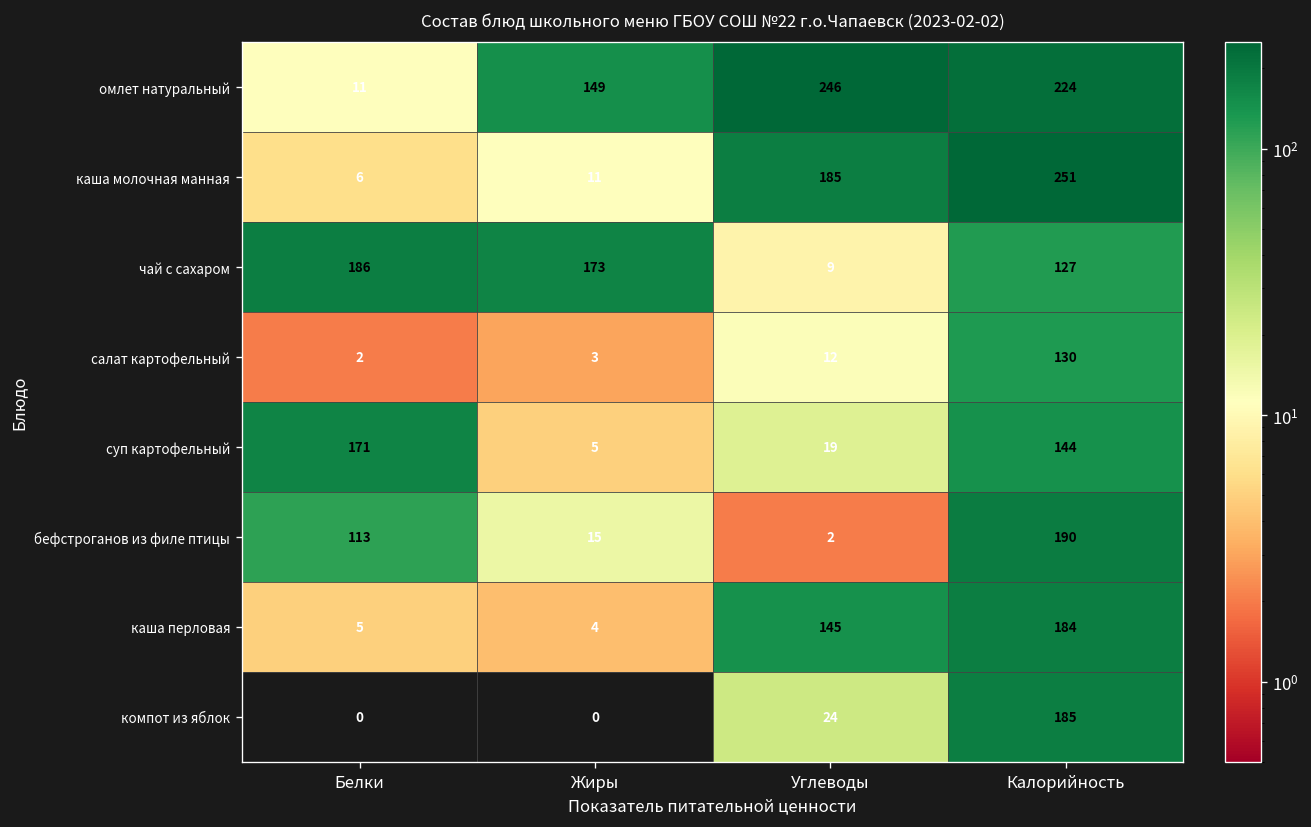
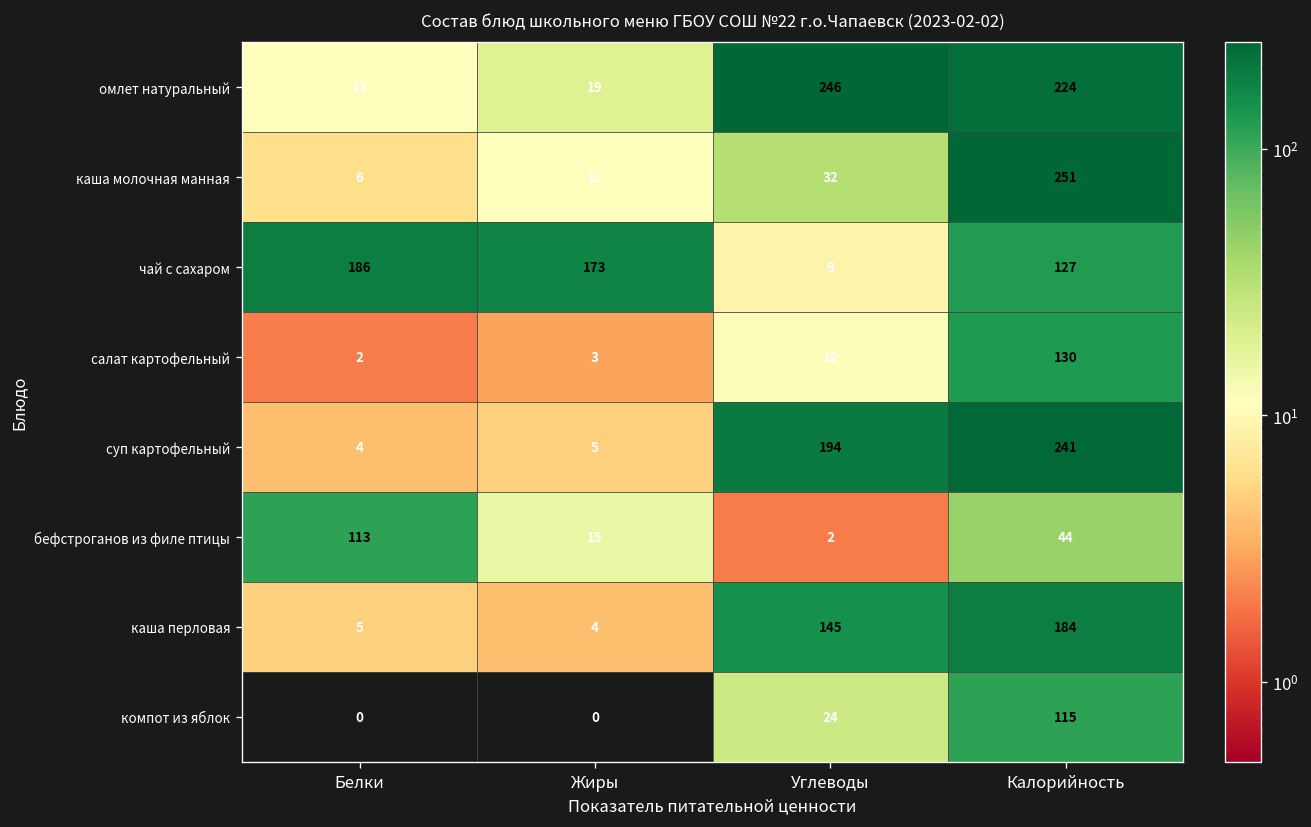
омлет натуральный, Жиры: 149 -> 19
каша молочная манная, Углеводы: 185 -> 32
суп картофельный, Белки: 171 -> 4
суп картофельный, Углеводы: 19 -> 194
суп картофельный, Калорийность: 144 -> 241
бефстроганов из филе птицы, Калорийность: 190 -> 44
компот из яблок, Калорийность: 185 -> 115
